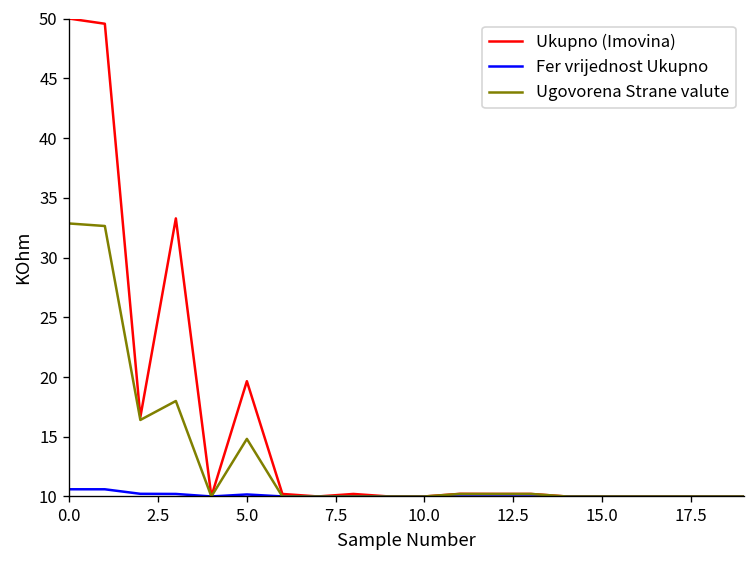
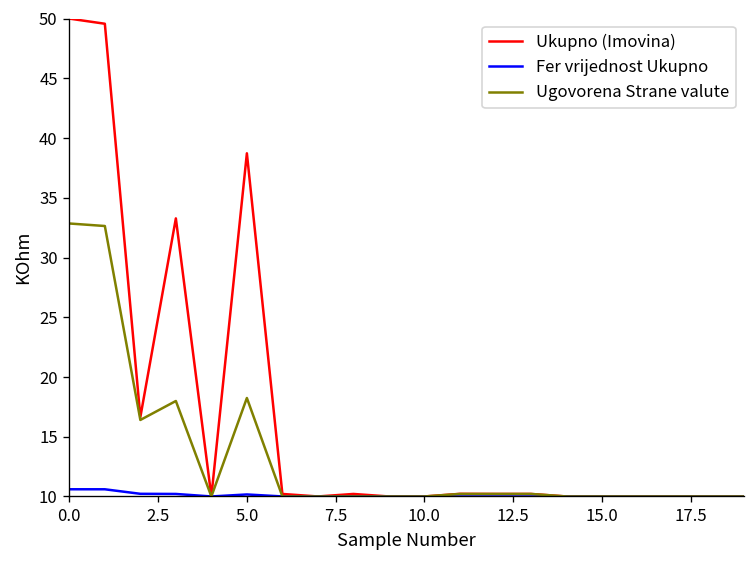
Ukupno (Imovina), 5.0: 20 -> 39
Ugovorena Strane valute, 5.0: 15 -> 18
